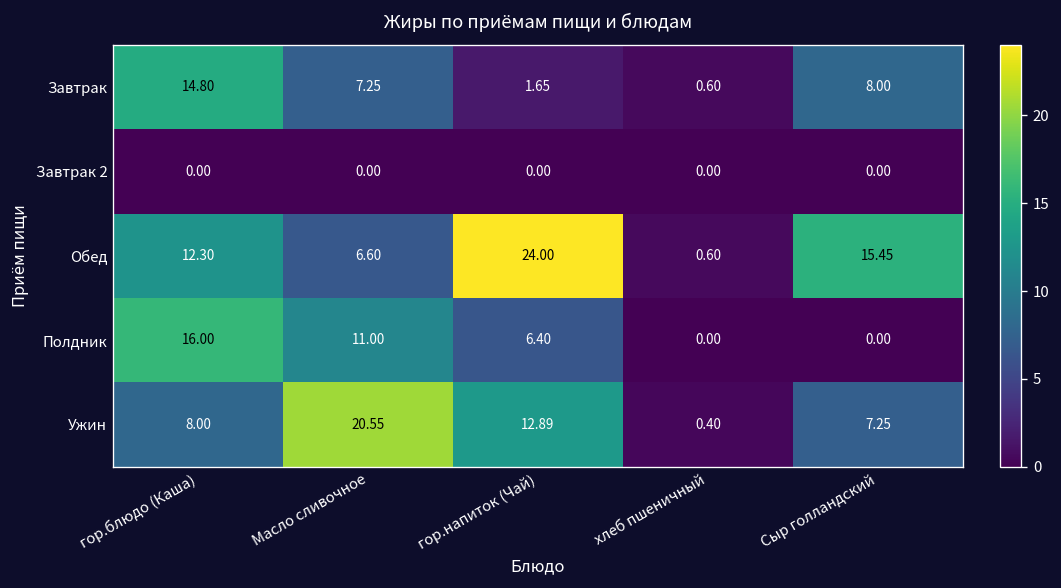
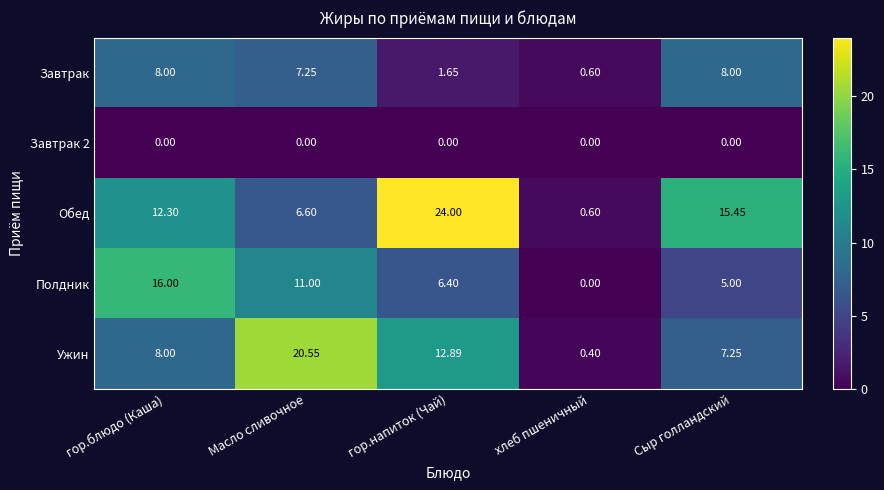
Завтрак, гор.блюдо (Каша): 14.80 -> 8.00
Полдник, Сыр голландский: 0.00 -> 5.00
